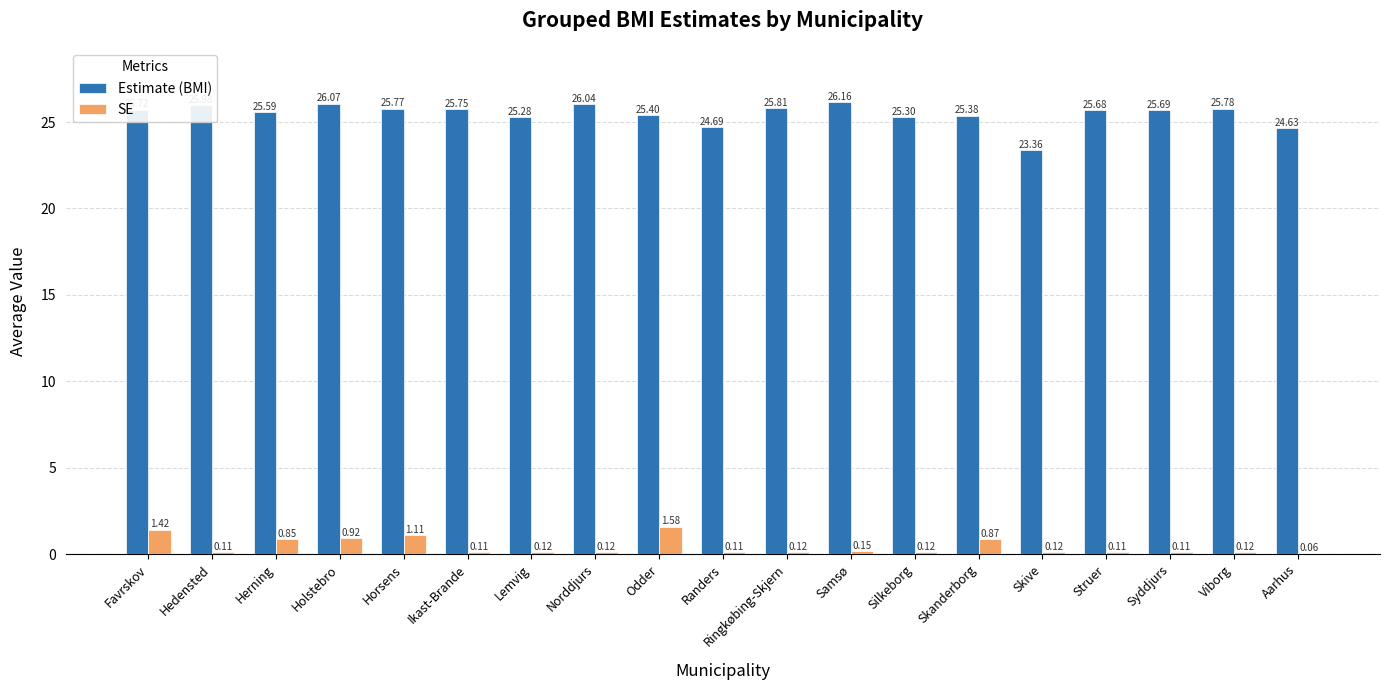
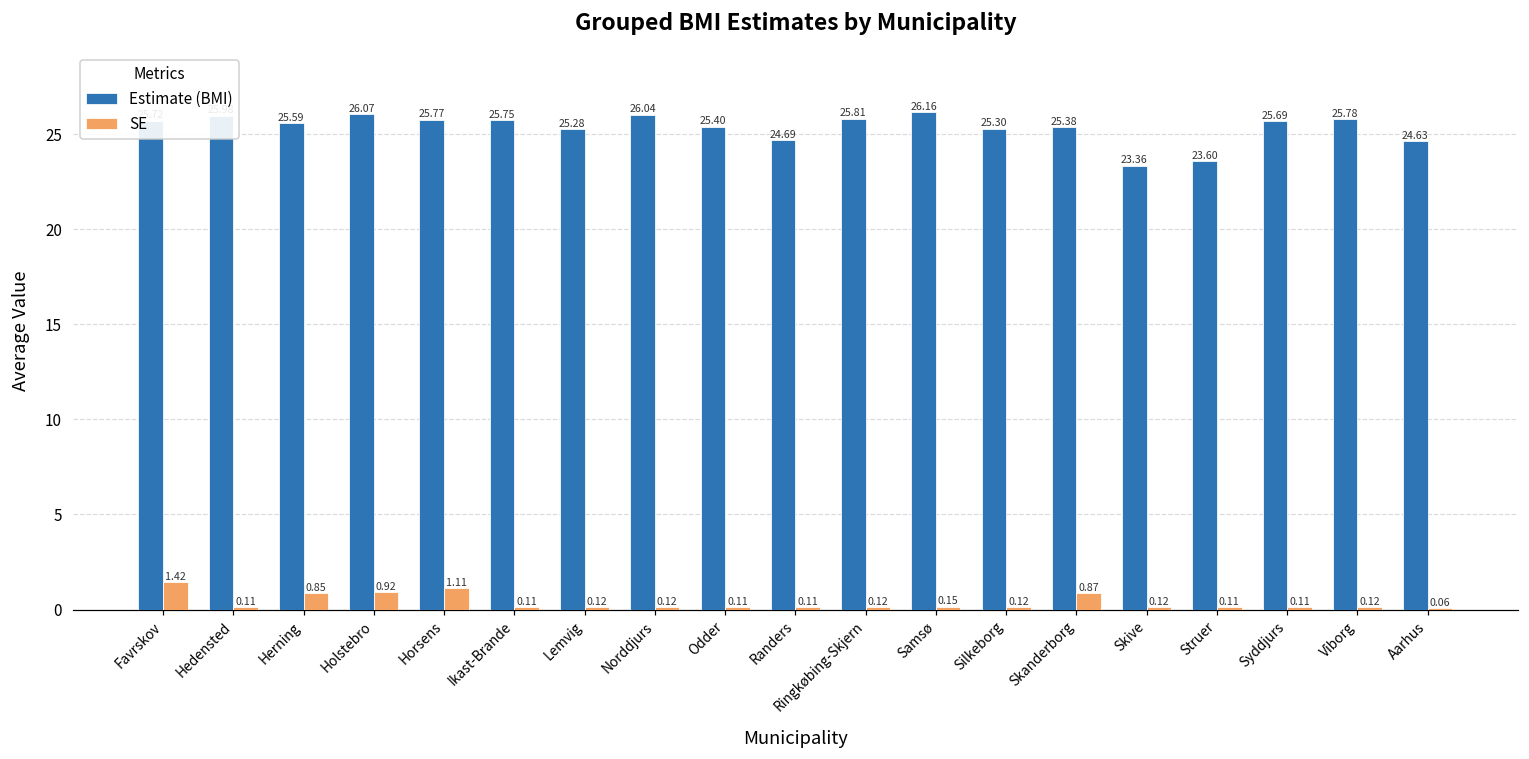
SE, Odder: 1.58 -> 0.11
Estimate (BMI), Struer: 25.68 -> 23.60
